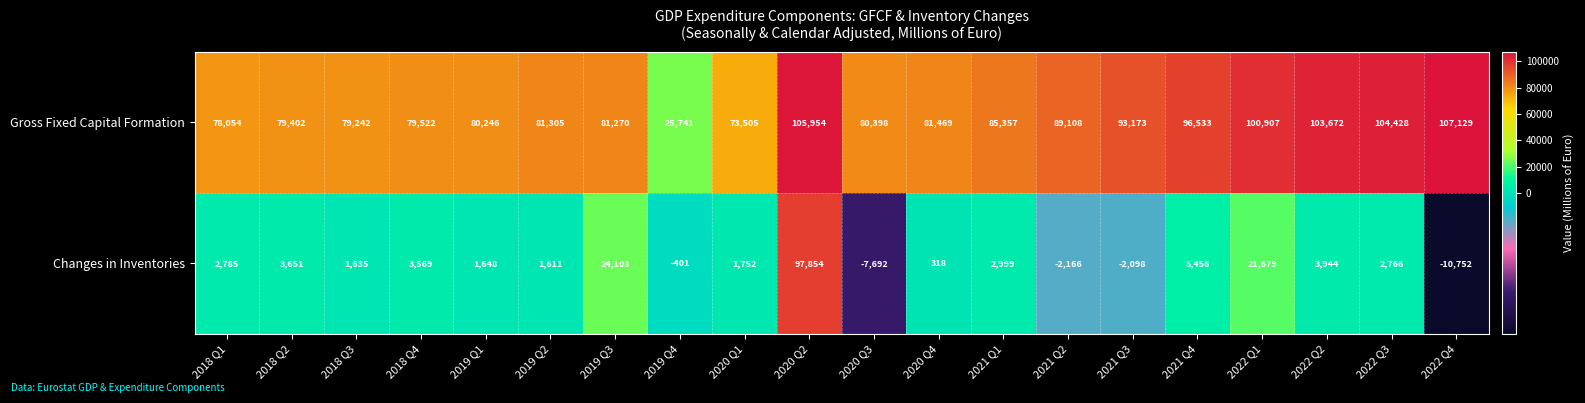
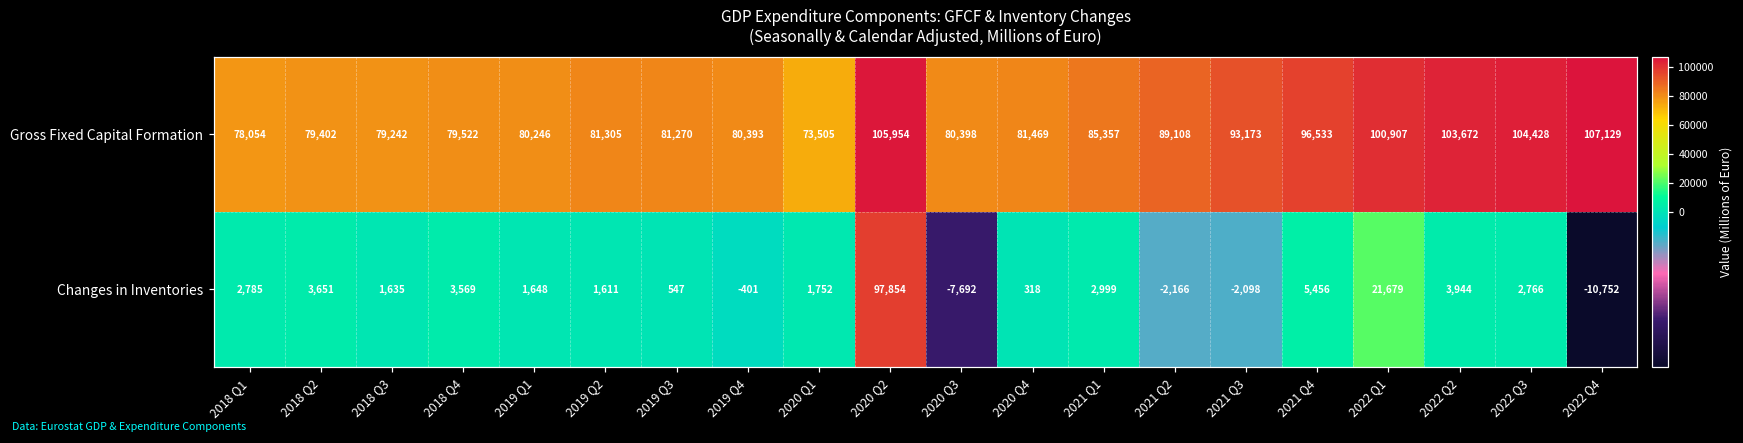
Gross Fixed Capital Formation, 2019 Q4: 25,741 -> 80,393
Changes in Inventories, 2019 Q3: 24,108 -> 547
